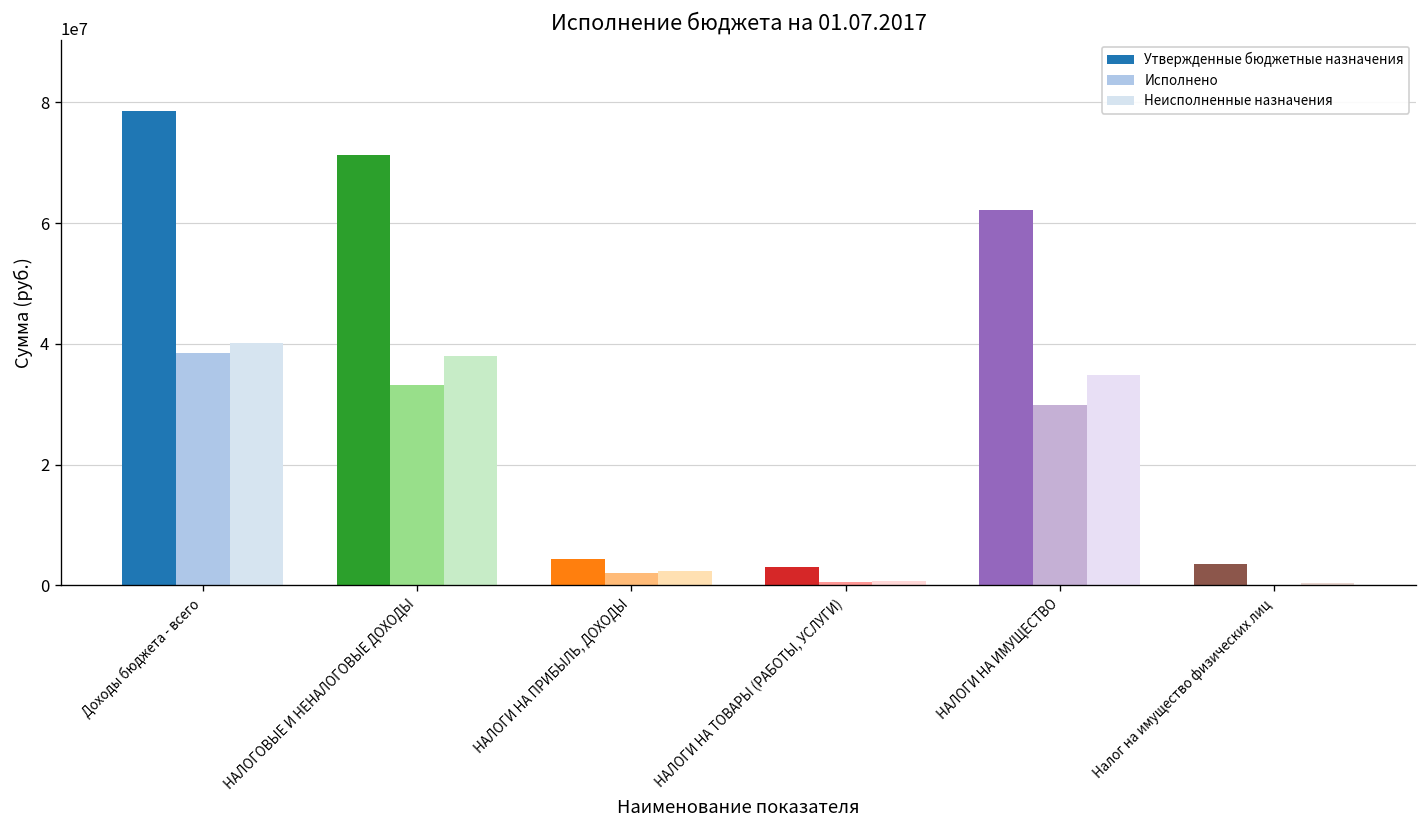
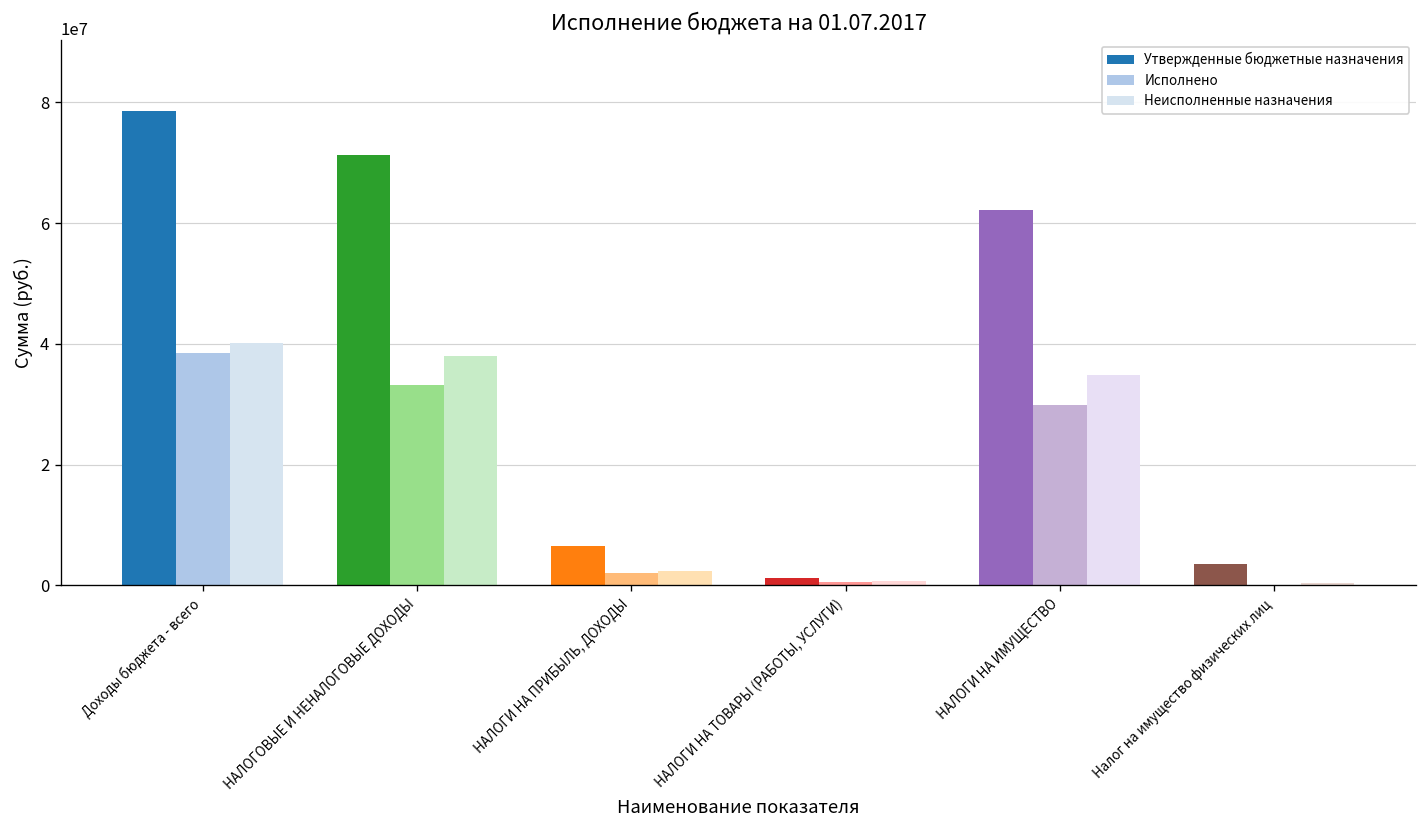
Утвержденные бюджетные назначения, НАЛОГИ НА ПРИБЫЛЬ, ДОХОДЫ: 4000000 -> 7000000
Утвержденные бюджетные назначения, НАЛОГИ НА ТОВАРЫ (РАБОТЫ, УСЛУГИ): 3000000 -> 1000000
